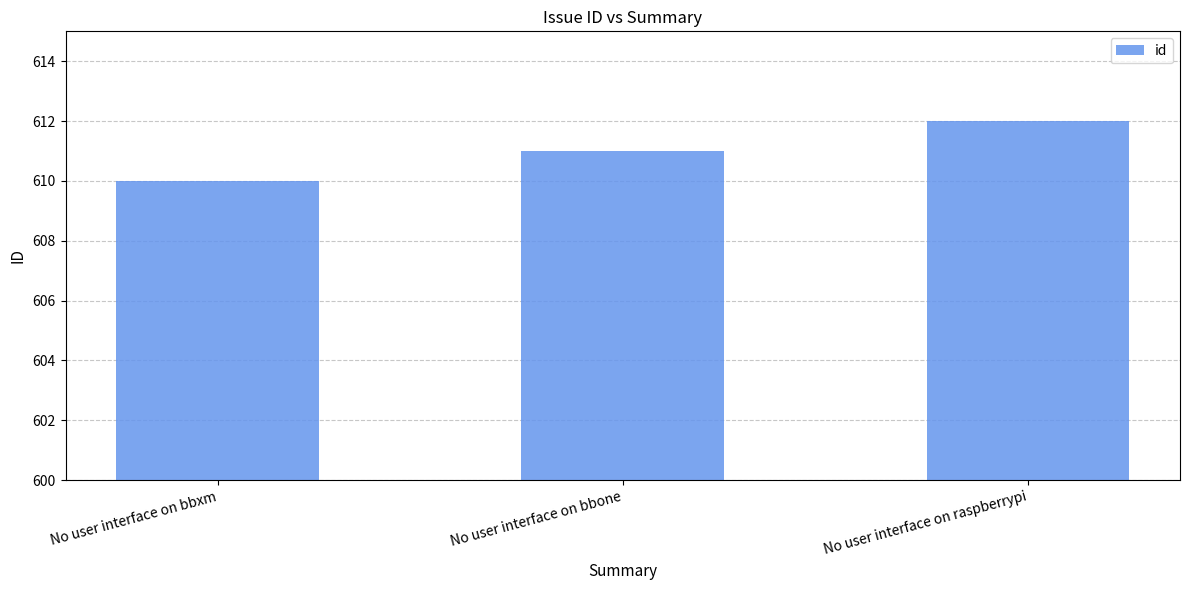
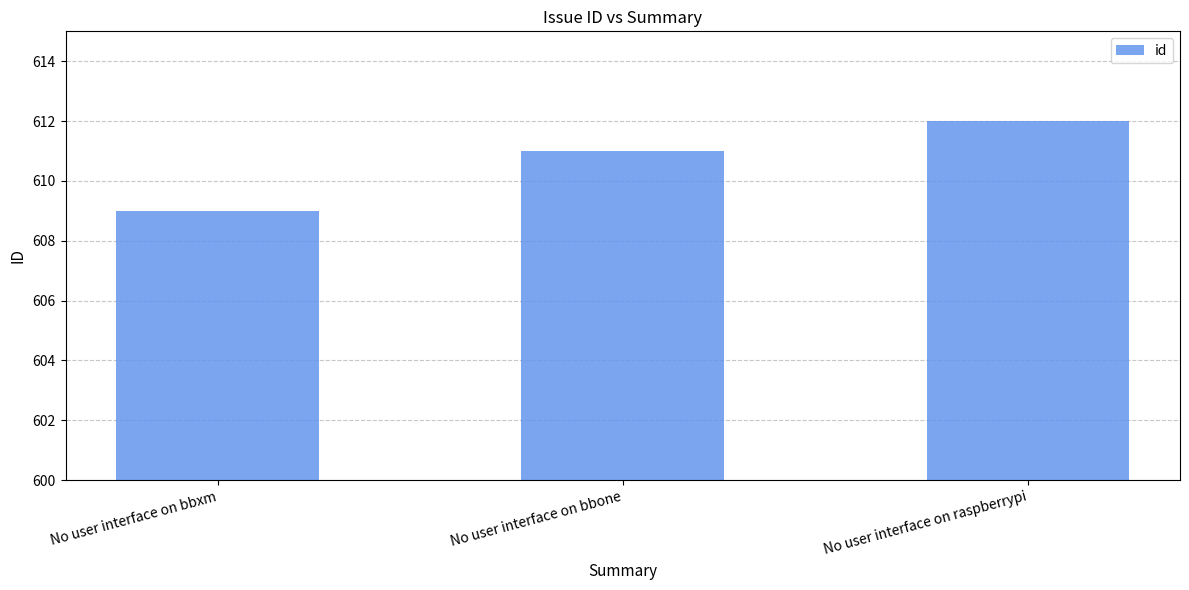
No user interface on bbxm: 610 -> 609
